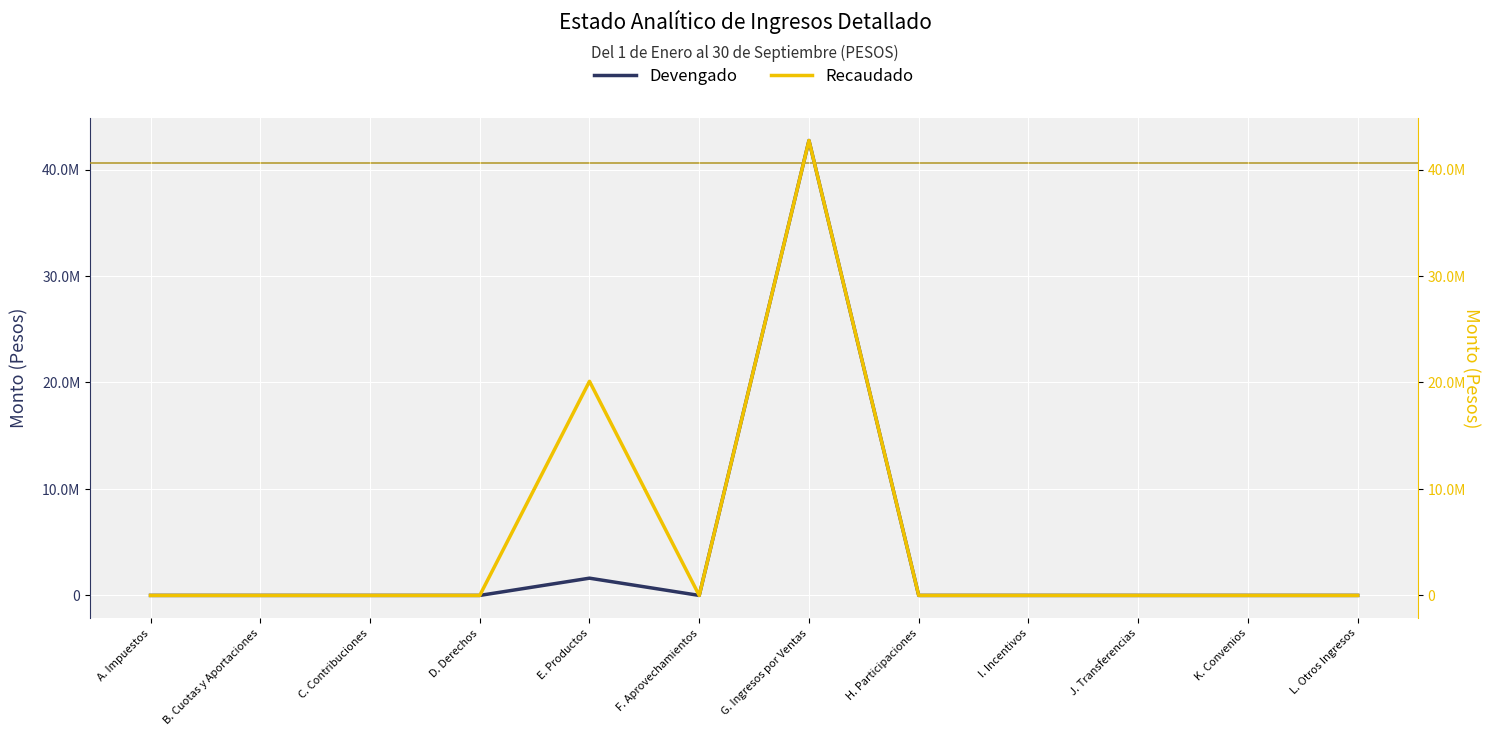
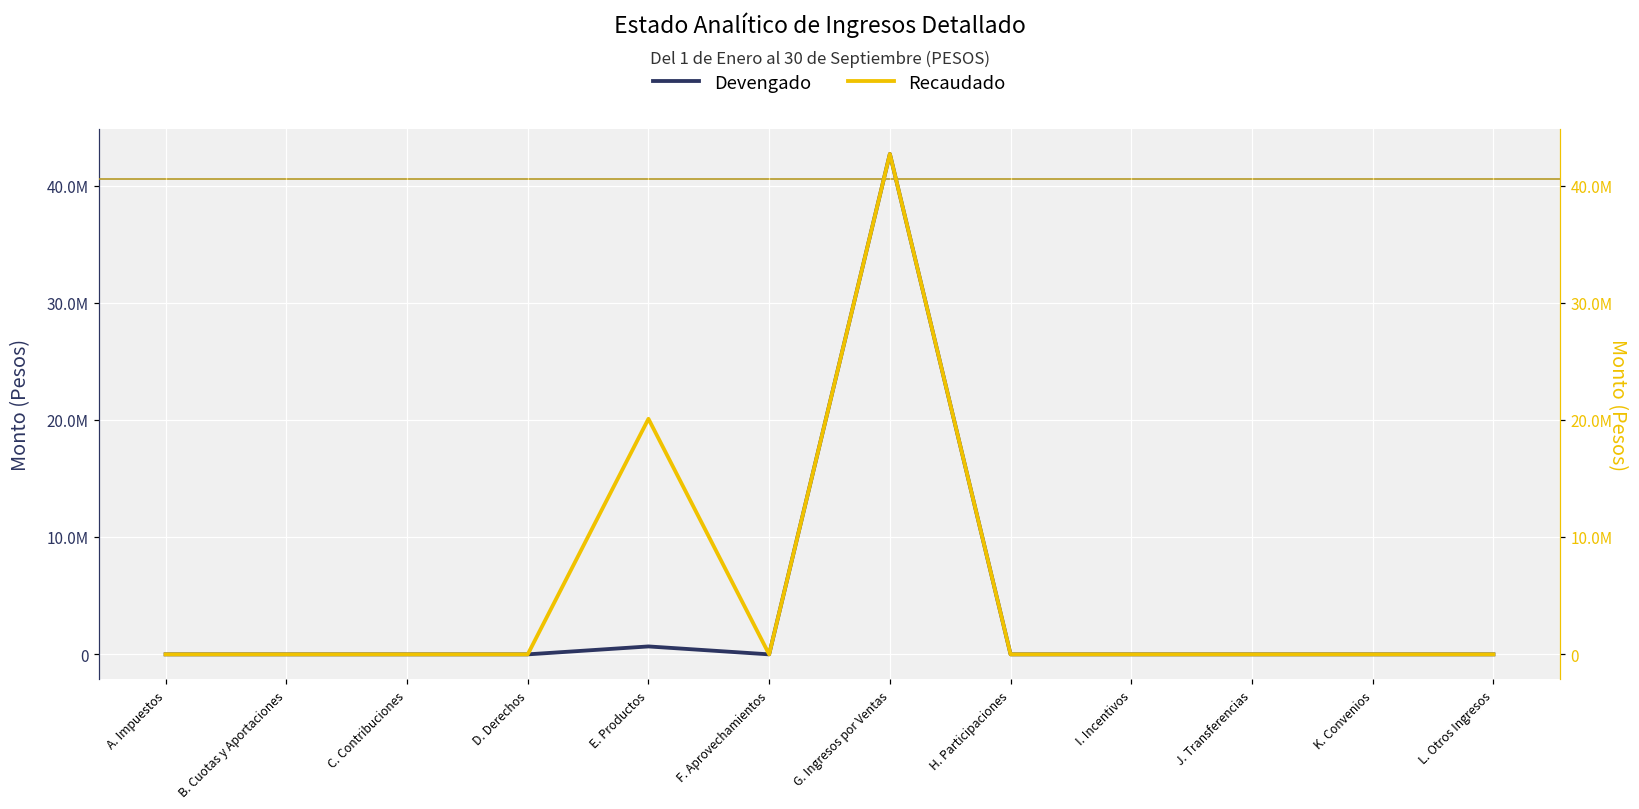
Devengado, E. Productos: 1600000 -> 700000
